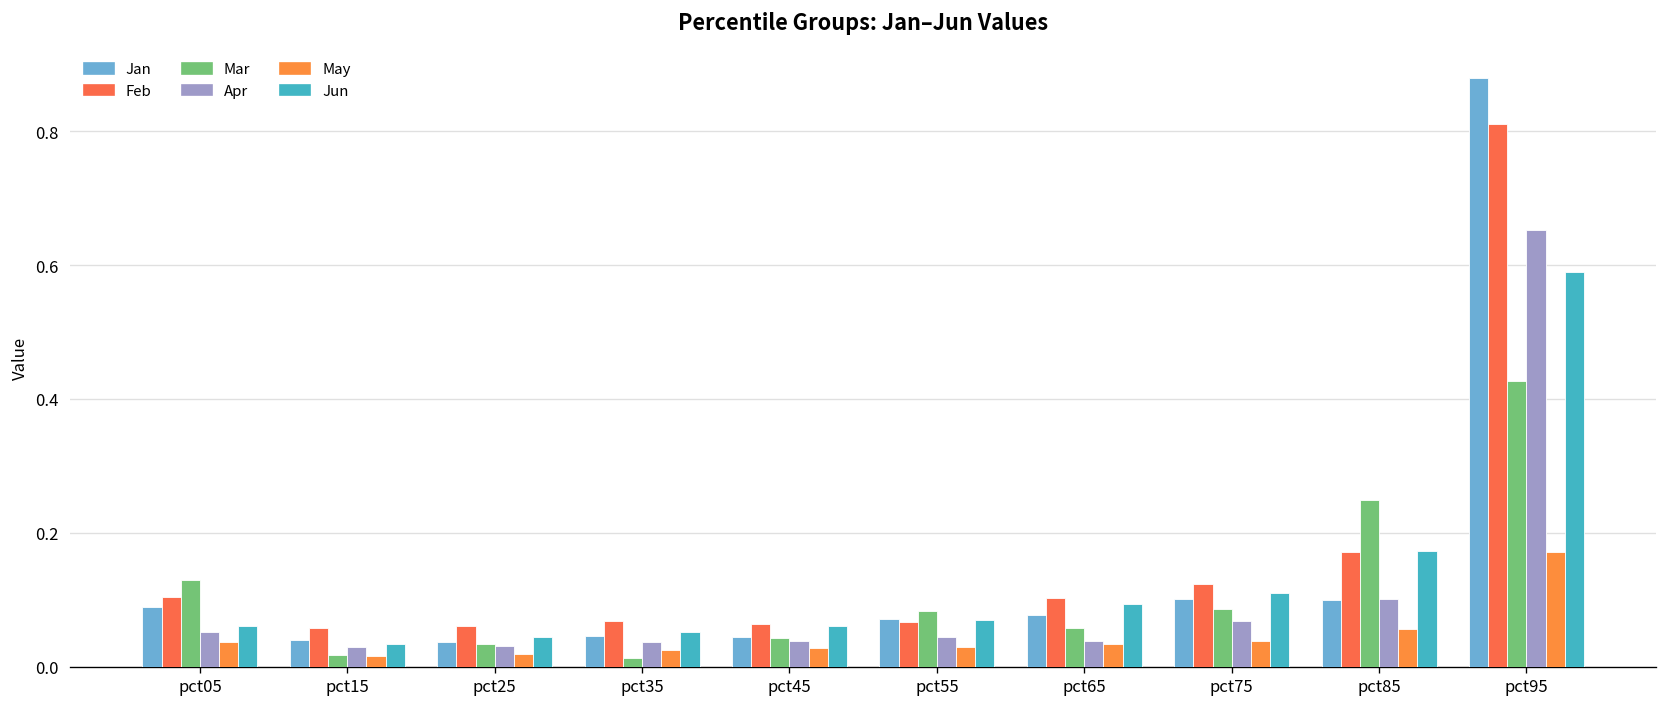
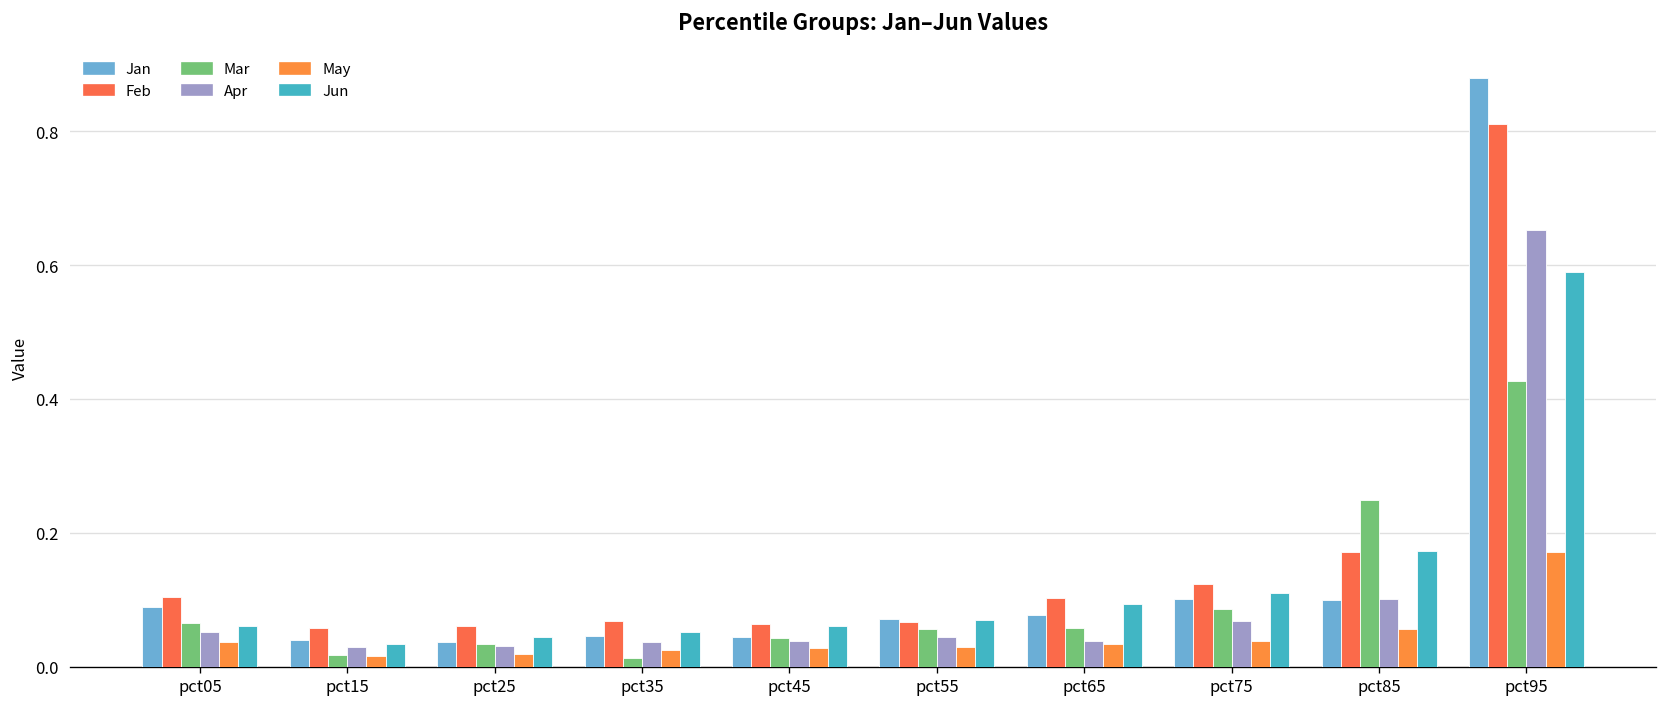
Mar, pct05: 0.13 -> 0.07
Mar, pct55: 0.08 -> 0.06
